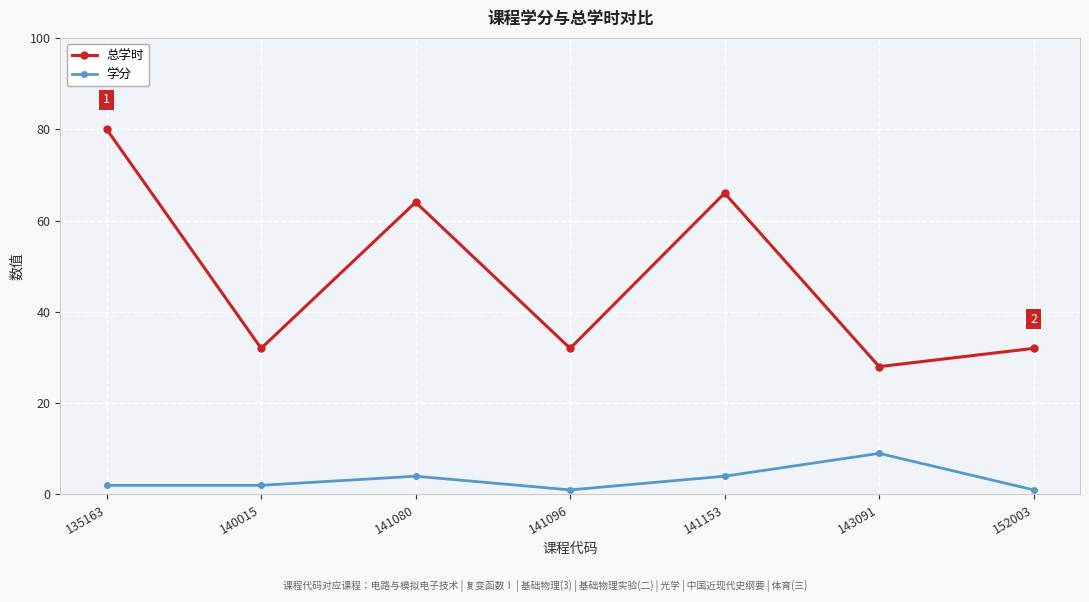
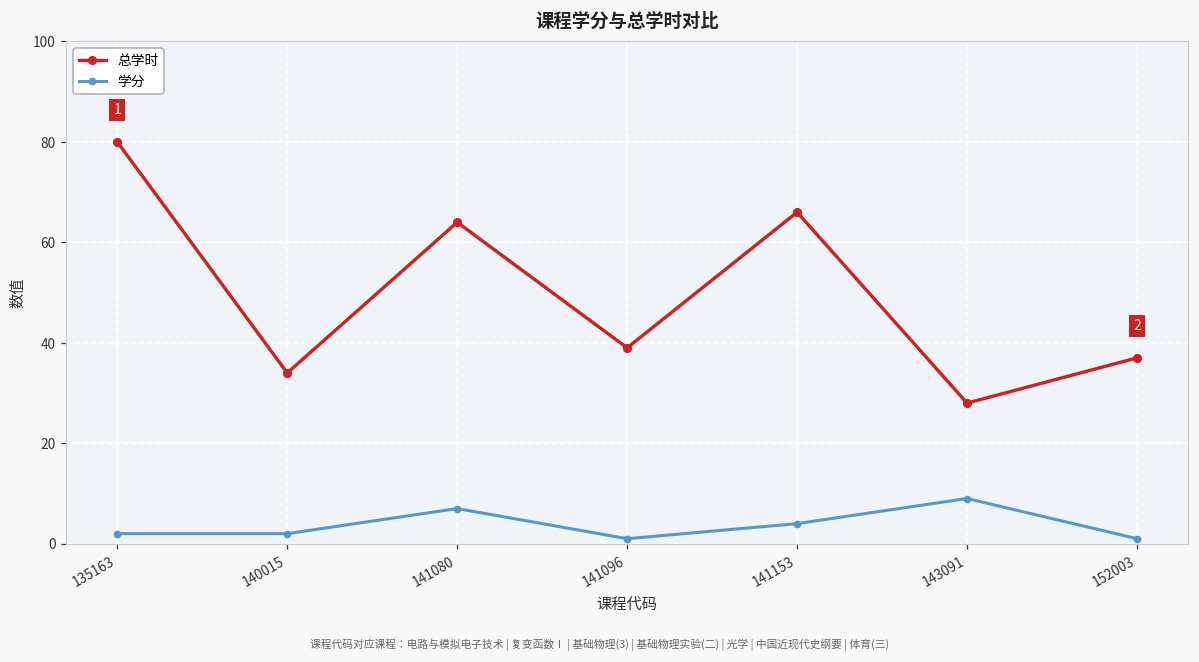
总学时, 140015: 32 -> 34
学分, 141080: 4 -> 7
总学时, 141096: 32 -> 39
总学时, 152003: 32 -> 37
